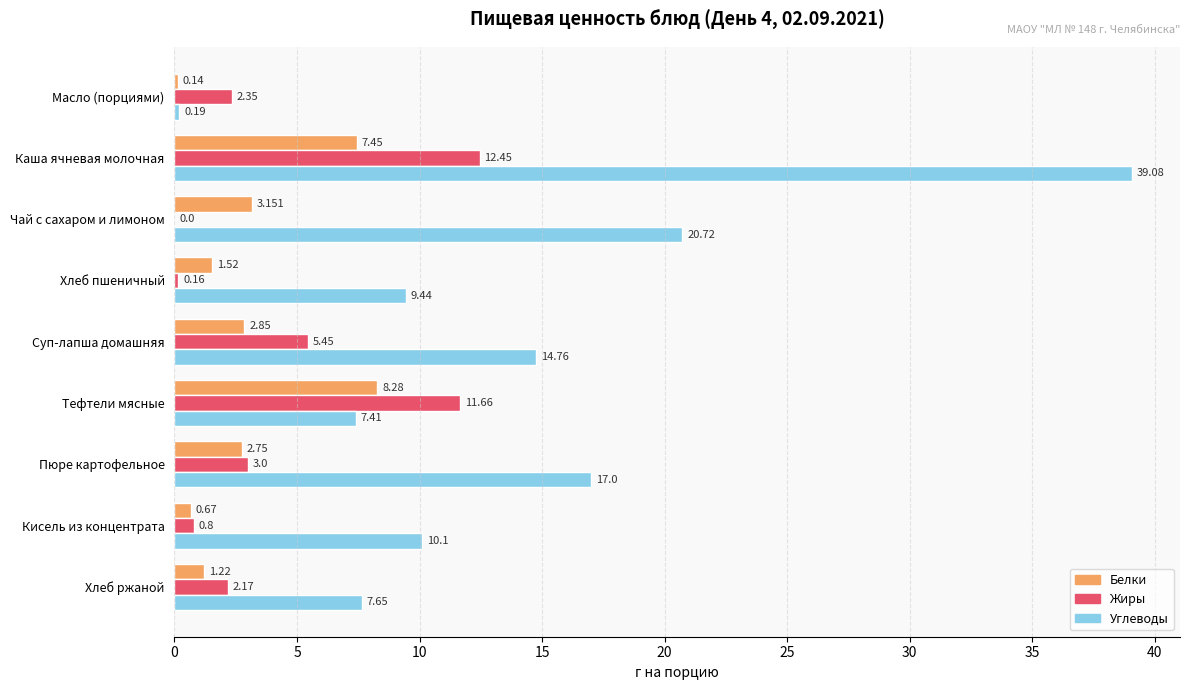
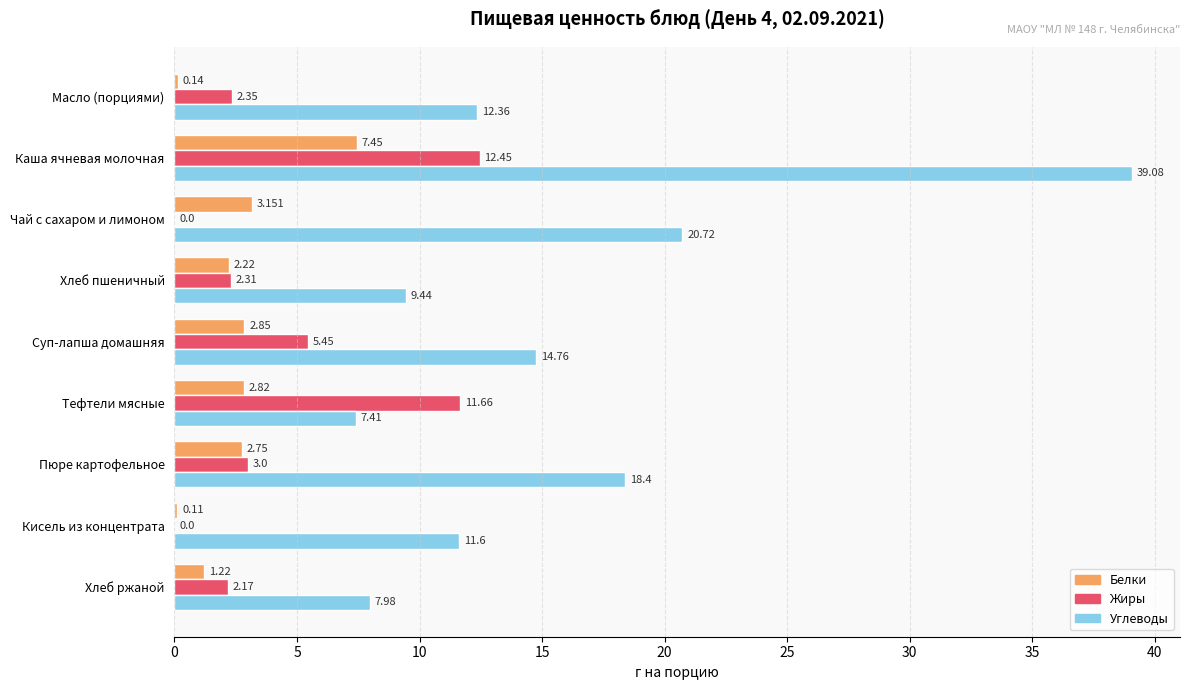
Углеводы, Масло (порциями): 0.19 -> 12.36
Белки, Хлеб пшеничный: 1.52 -> 2.22
Жиры, Хлеб пшеничный: 0.16 -> 2.31
Белки, Тефтели мясные: 8.28 -> 2.82
Углеводы, Пюре картофельное: 17.0 -> 18.4
Белки, Кисель из концентрата: 0.67 -> 0.11
Жиры, Кисель из концентрата: 0.8 -> 0.0
Углеводы, Кисель из концентрата: 10.1 -> 11.6
Углеводы, Хлеб ржаной: 7.65 -> 7.98
